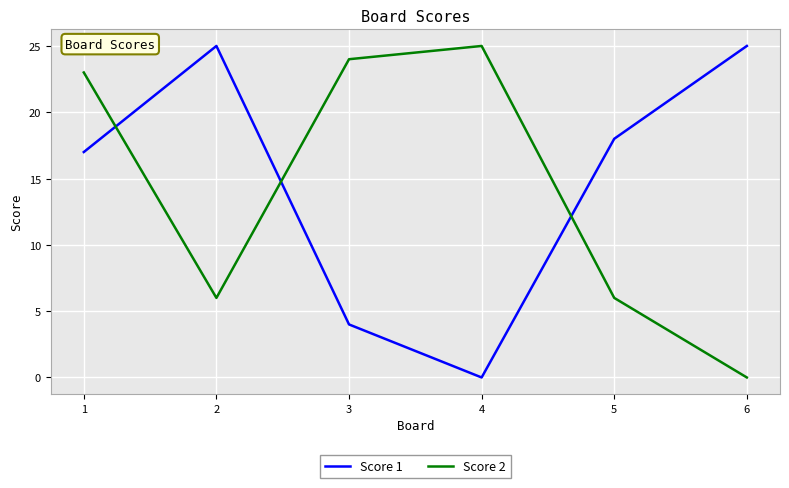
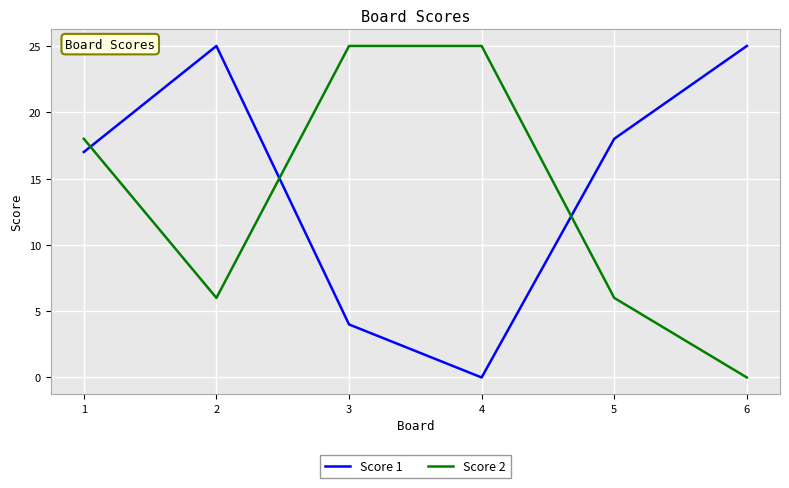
Score 2, 1: 23 -> 18
Score 2, 3: 24 -> 25
